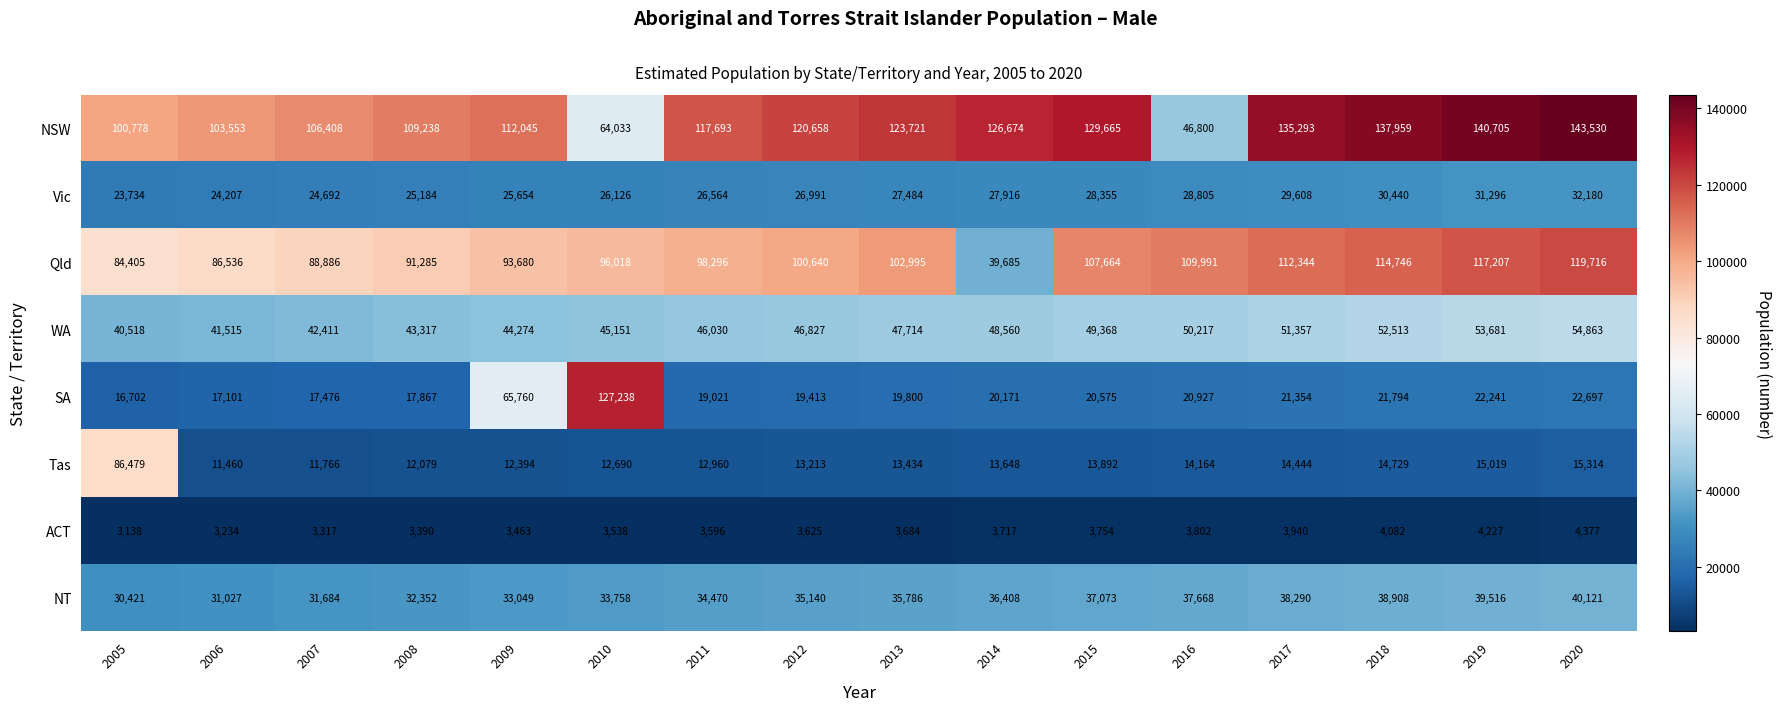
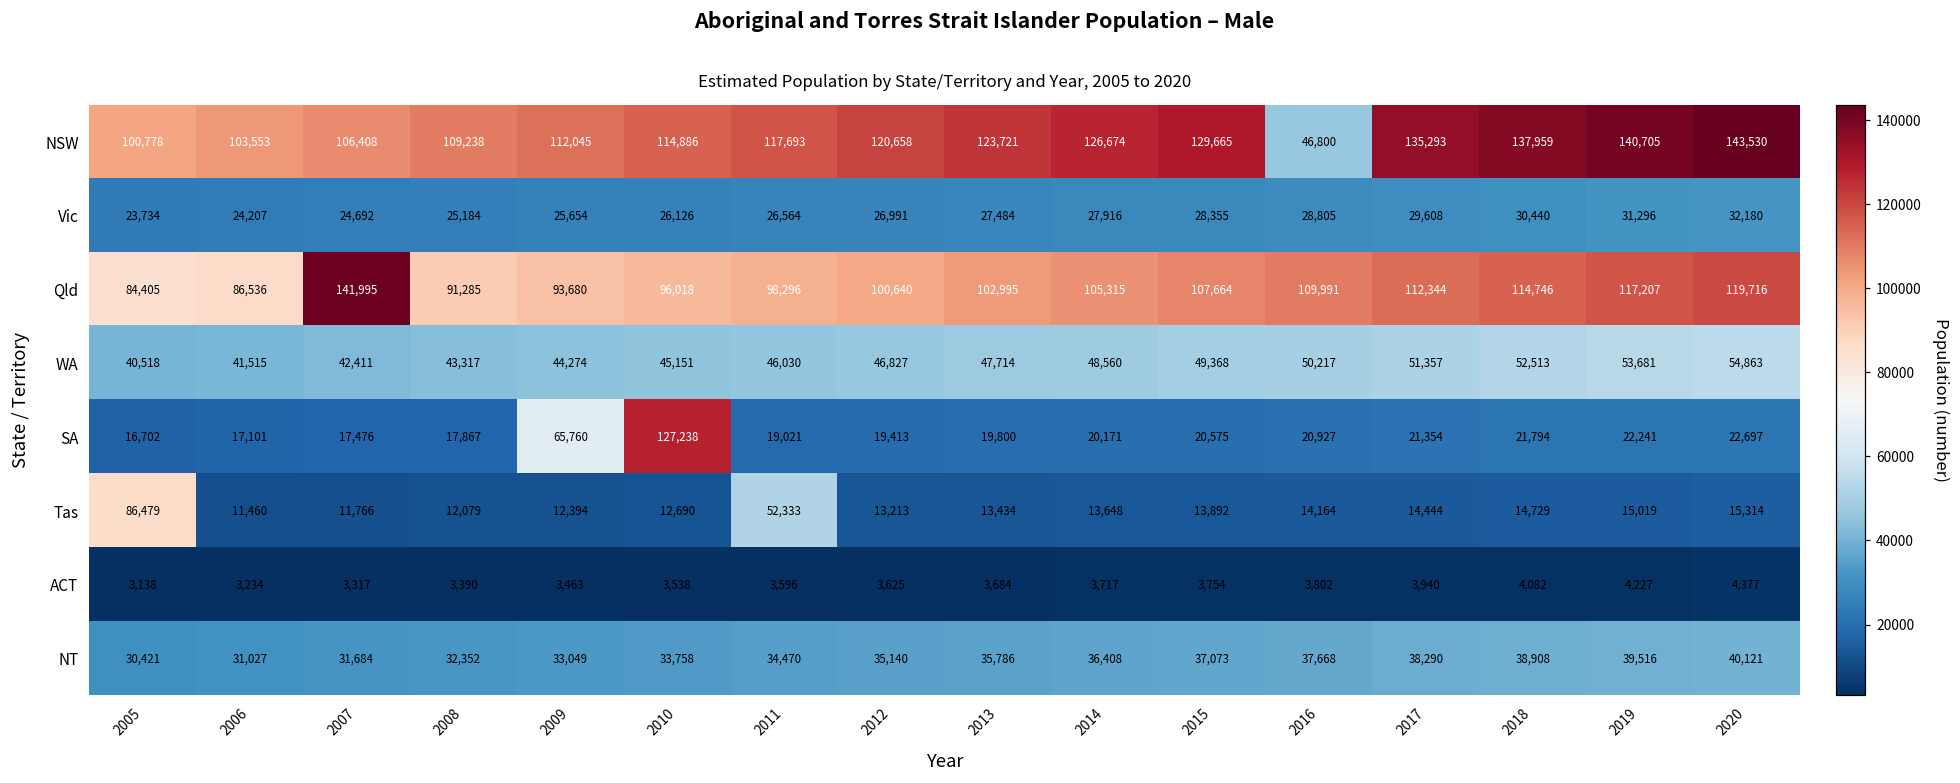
NSW, 2010: 64,033 -> 114,886
Qld, 2007: 88,886 -> 141,995
Qld, 2014: 39,685 -> 105,315
Tas, 2011: 12,960 -> 52,333
